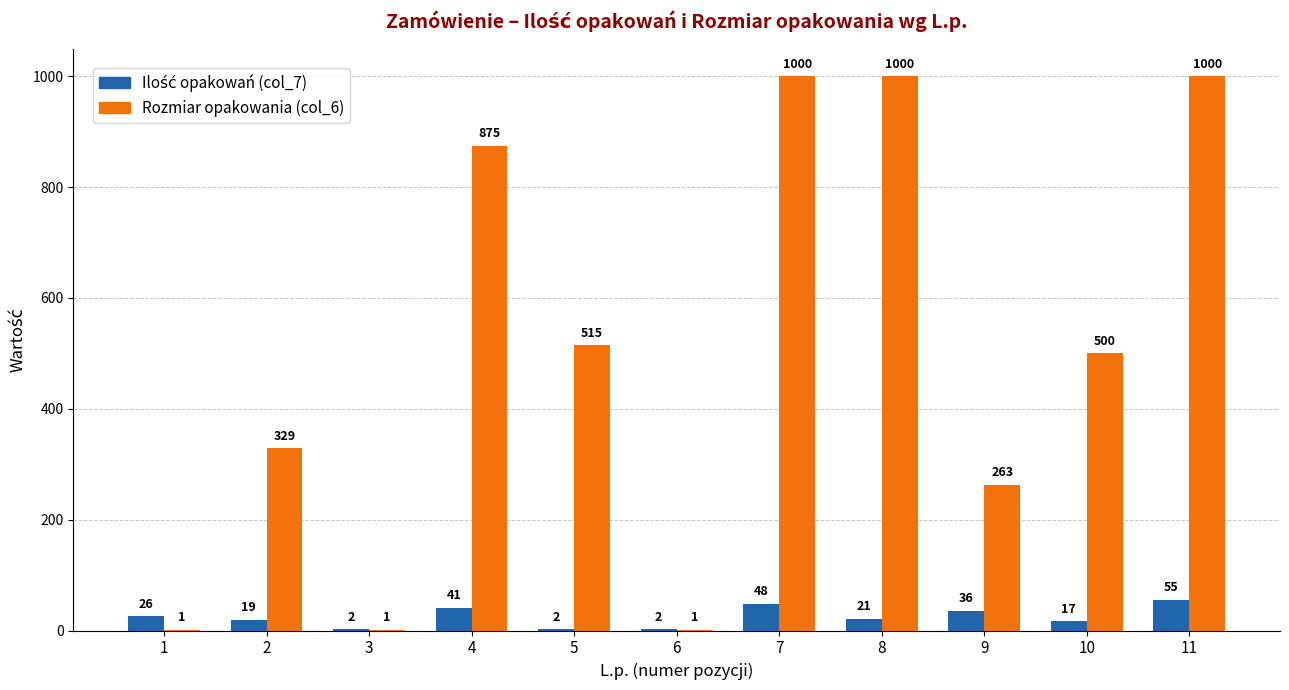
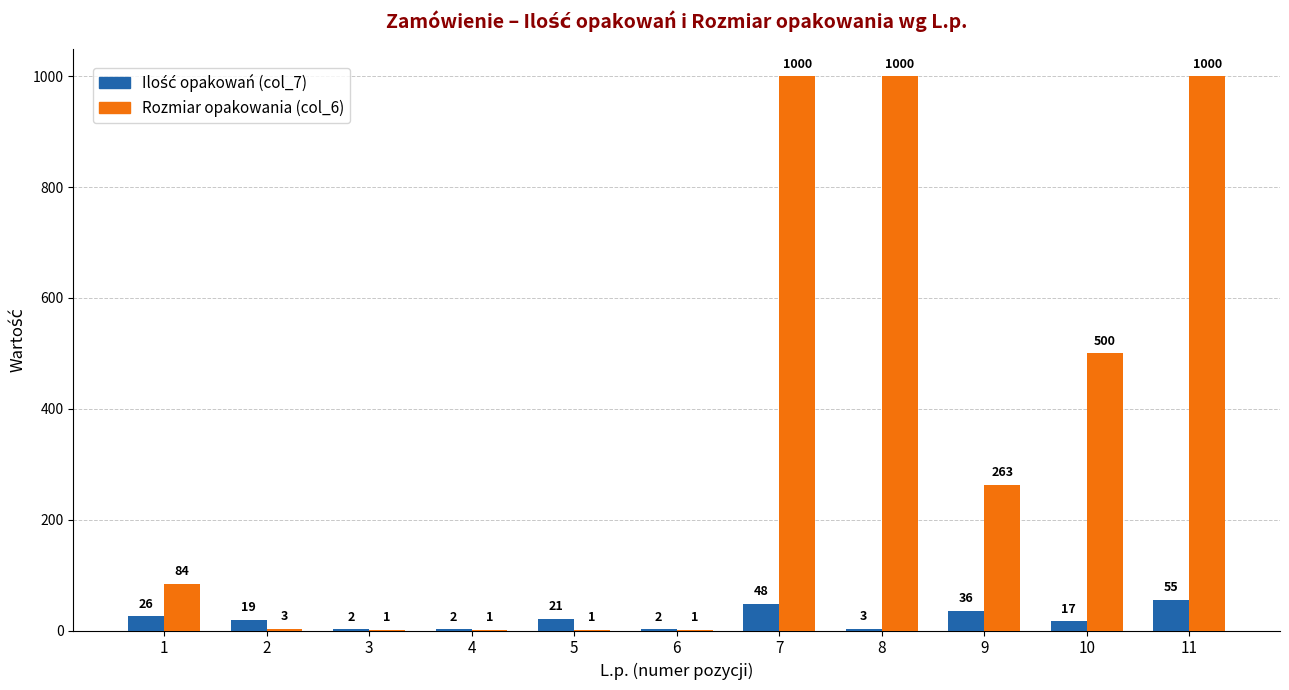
Rozmiar opakowania (col_6), 1: 1 -> 84
Rozmiar opakowania (col_6), 2: 329 -> 3
Ilość opakowań (col_7), 4: 41 -> 2
Rozmiar opakowania (col_6), 4: 875 -> 1
Ilość opakowań (col_7), 5: 2 -> 21
Rozmiar opakowania (col_6), 5: 515 -> 1
Ilość opakowań (col_7), 8: 21 -> 3
